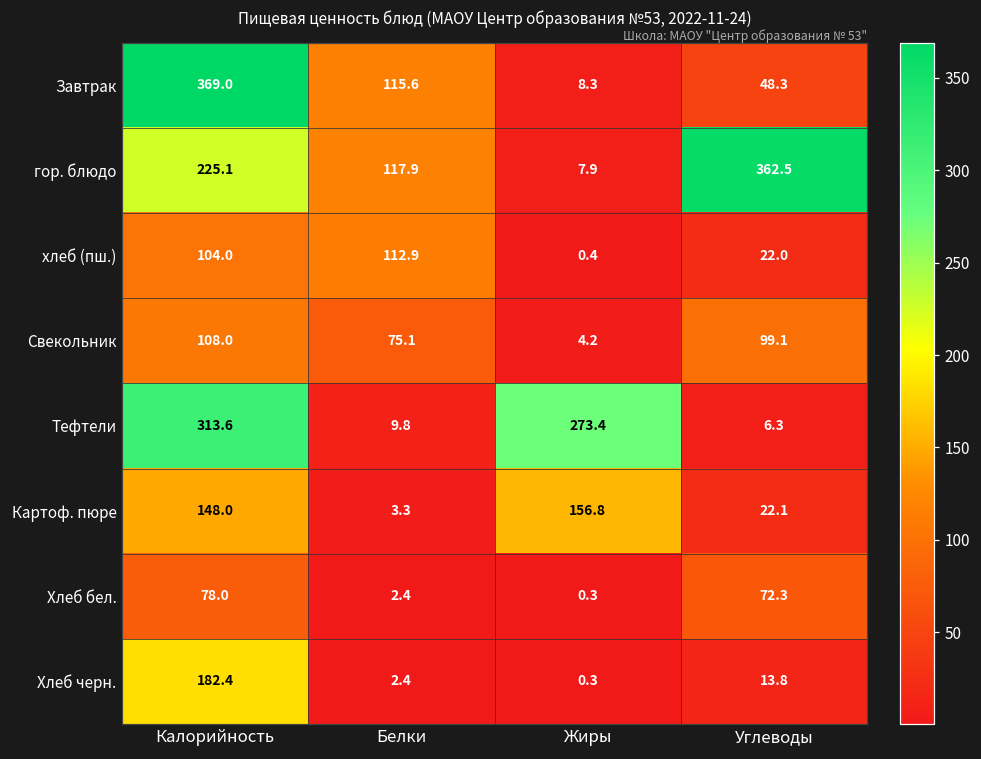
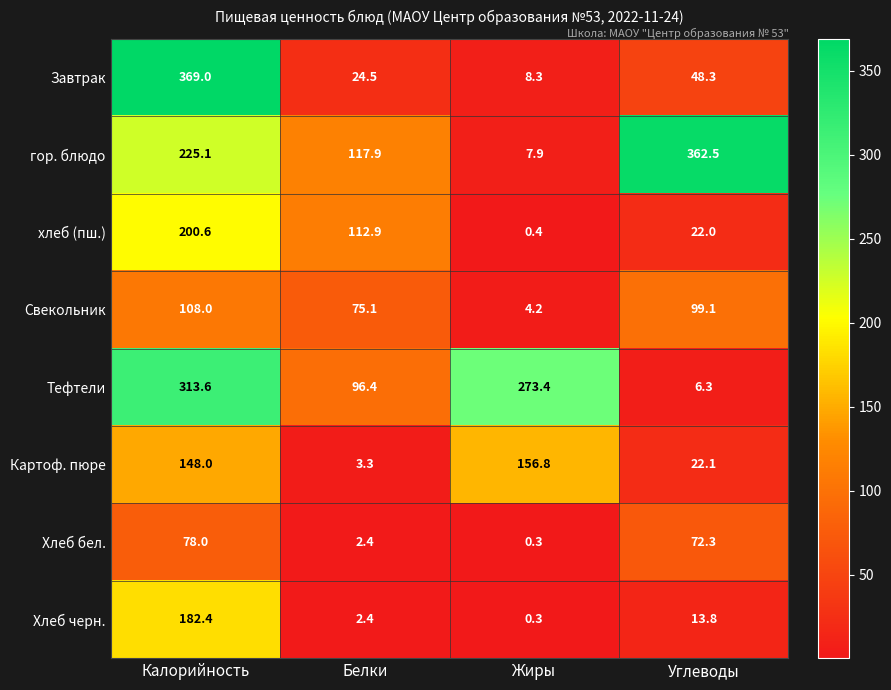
Завтрак, Белки: 115.6 -> 24.5
хлеб (пш.), Калорийность: 104.0 -> 200.6
Тефтели, Белки: 9.8 -> 96.4
